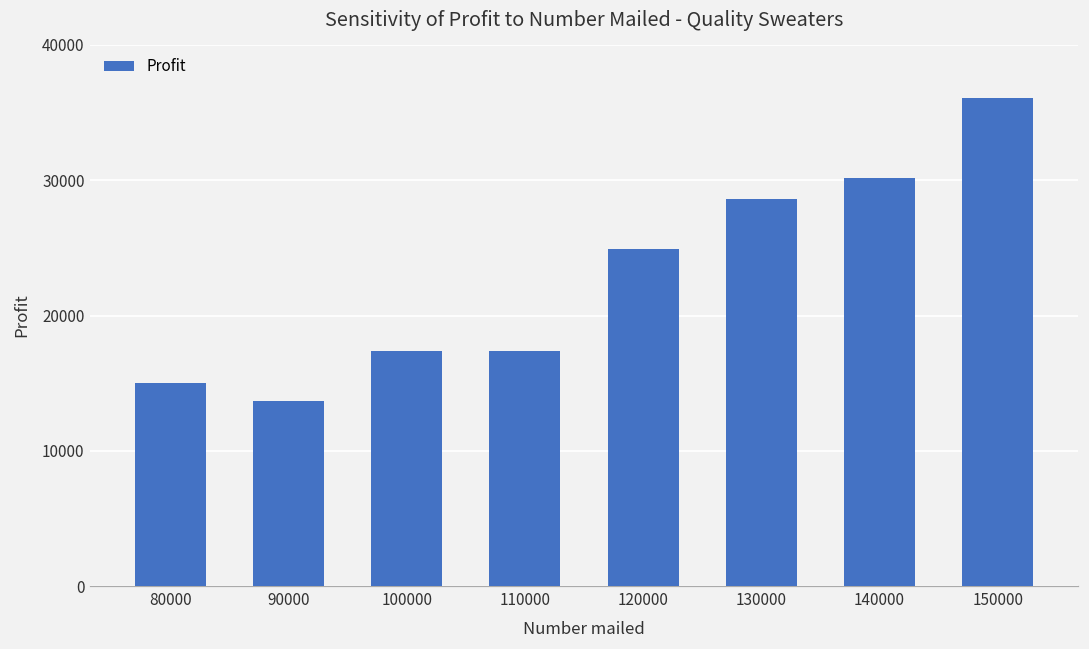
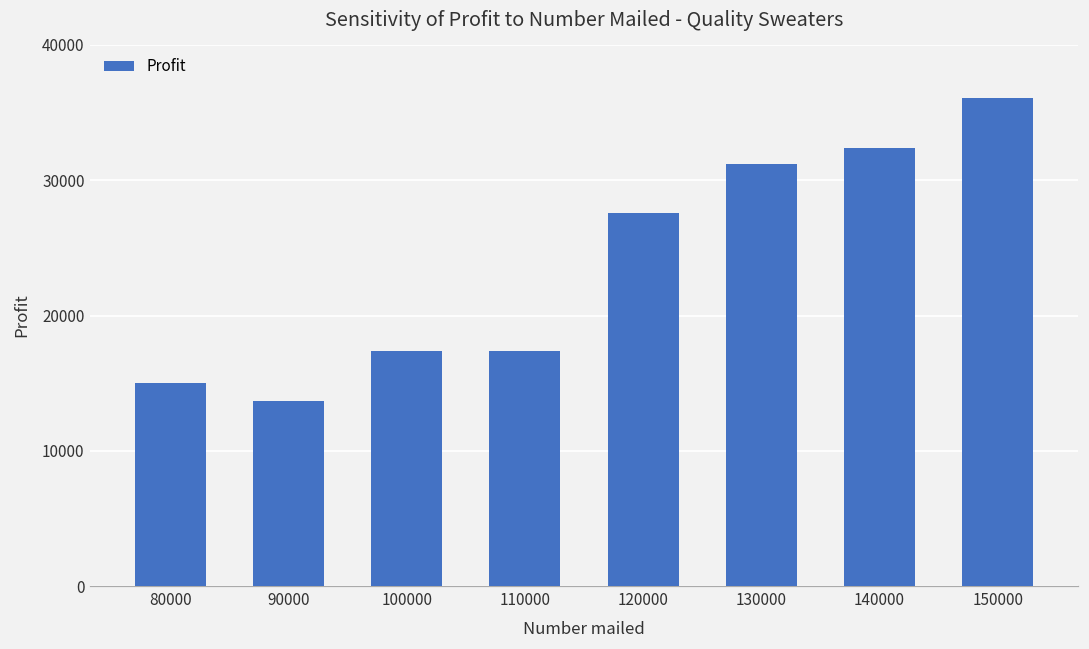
120000: 24900 -> 27600
130000: 28600 -> 31200
140000: 30100 -> 32400
